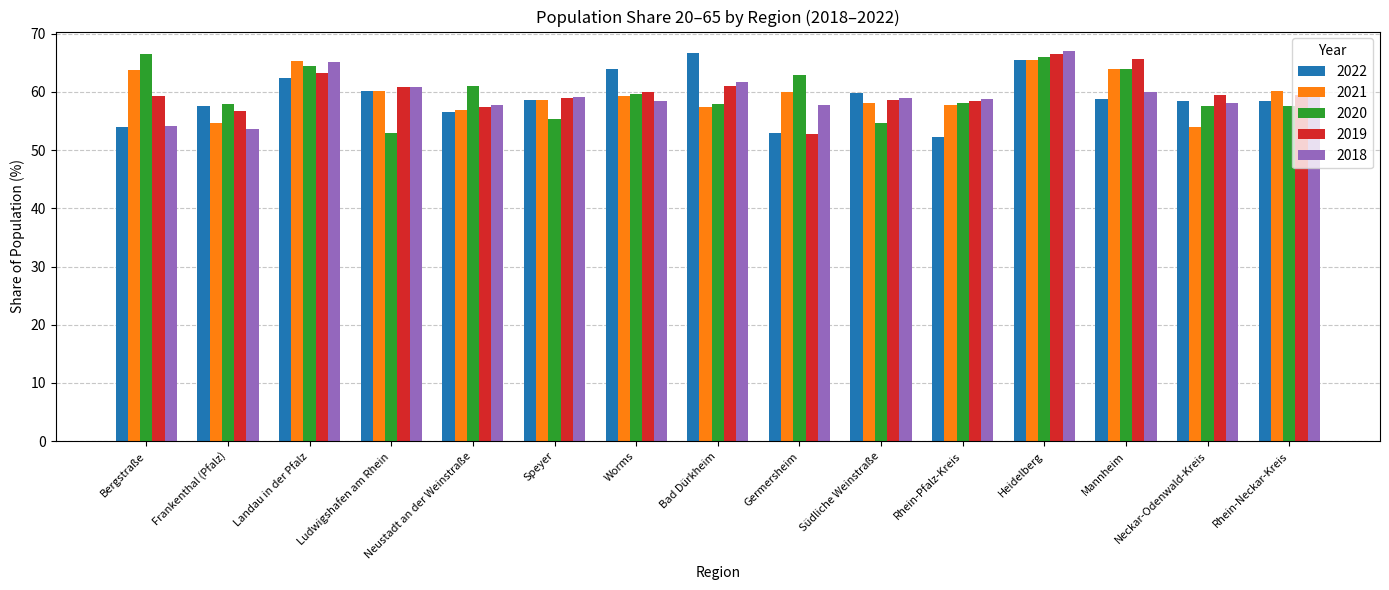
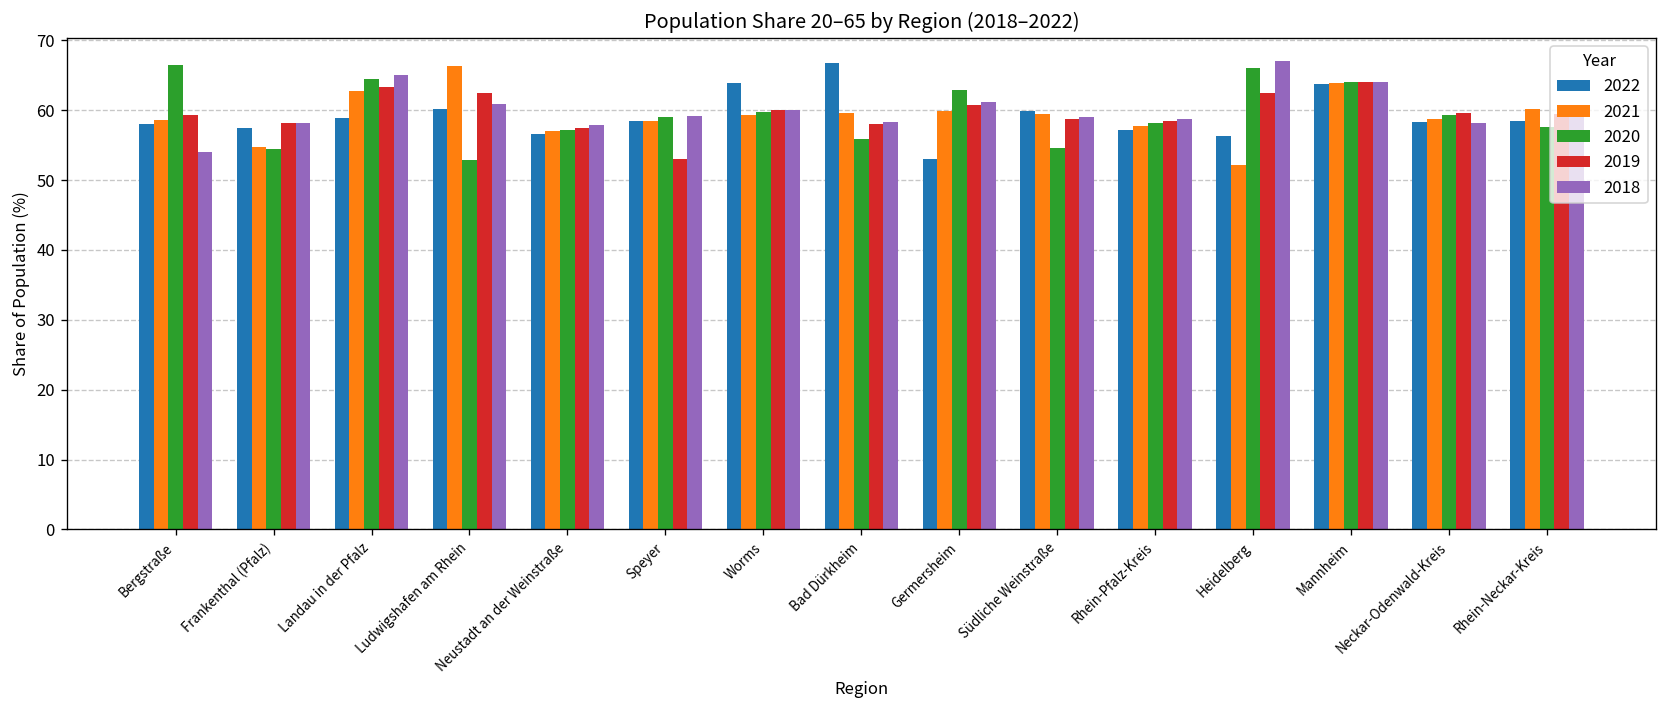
2022, Bergstraße: 54 -> 58
2021, Bergstraße: 64 -> 59
2020, Frankenthal (Pfalz): 58 -> 55
2019, Frankenthal (Pfalz): 57 -> 58
2018, Frankenthal (Pfalz): 54 -> 58
2022, Landau in der Pfalz: 62 -> 59
2021, Landau in der Pfalz: 65 -> 63
2021, Ludwigshafen am Rhein: 60 -> 66
2019, Ludwigshafen am Rhein: 61 -> 63
2020, Neustadt an der Weinstraße: 61 -> 57
2020, Speyer: 55 -> 59
2019, Speyer: 59 -> 53
2018, Worms: 58 -> 60
2021, Bad Dürkheim: 57 -> 60
2020, Bad Dürkheim: 58 -> 56
2019, Bad Dürkheim: 61 -> 58
2018, Bad Dürkheim: 62 -> 58
2019, Germersheim: 53 -> 61
2018, Germersheim: 58 -> 61
2021, Südliche Weinstraße: 58 -> 59
2022, Rhein-Pfalz-Kreis: 52 -> 57
2022, Heidelberg: 65 -> 56
2021, Heidelberg: 66 -> 52
2019, Heidelberg: 67 -> 62
2022, Mannheim: 59 -> 64
2019, Mannheim: 66 -> 64
2018, Mannheim: 60 -> 64
2021, Neckar-Odenwald-Kreis: 54 -> 59
2020, Neckar-Odenwald-Kreis: 58 -> 59
